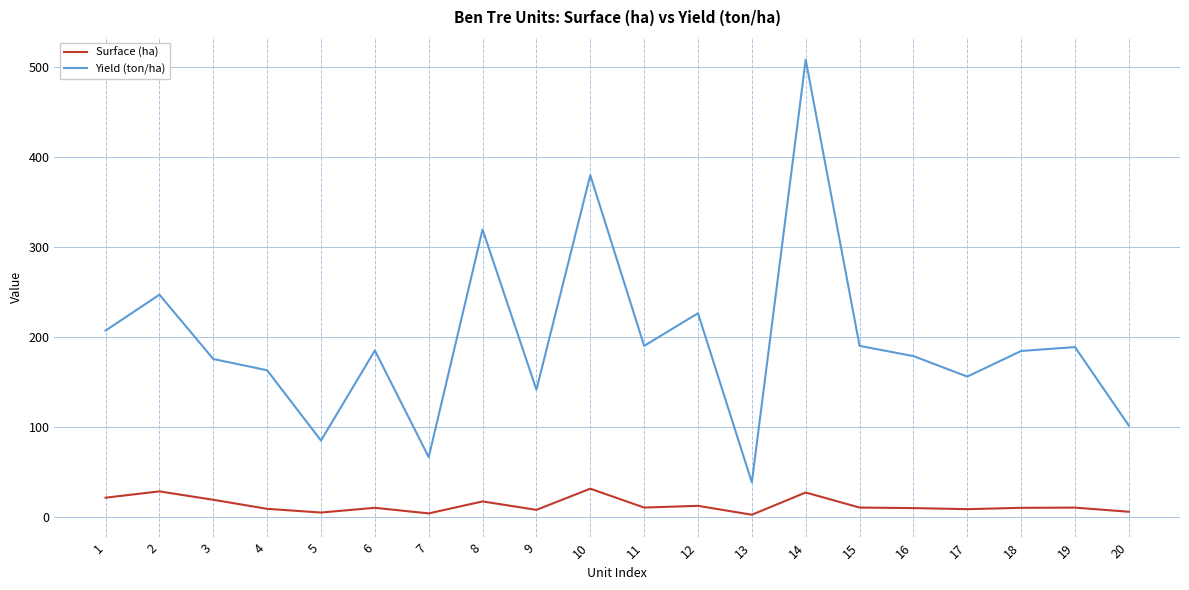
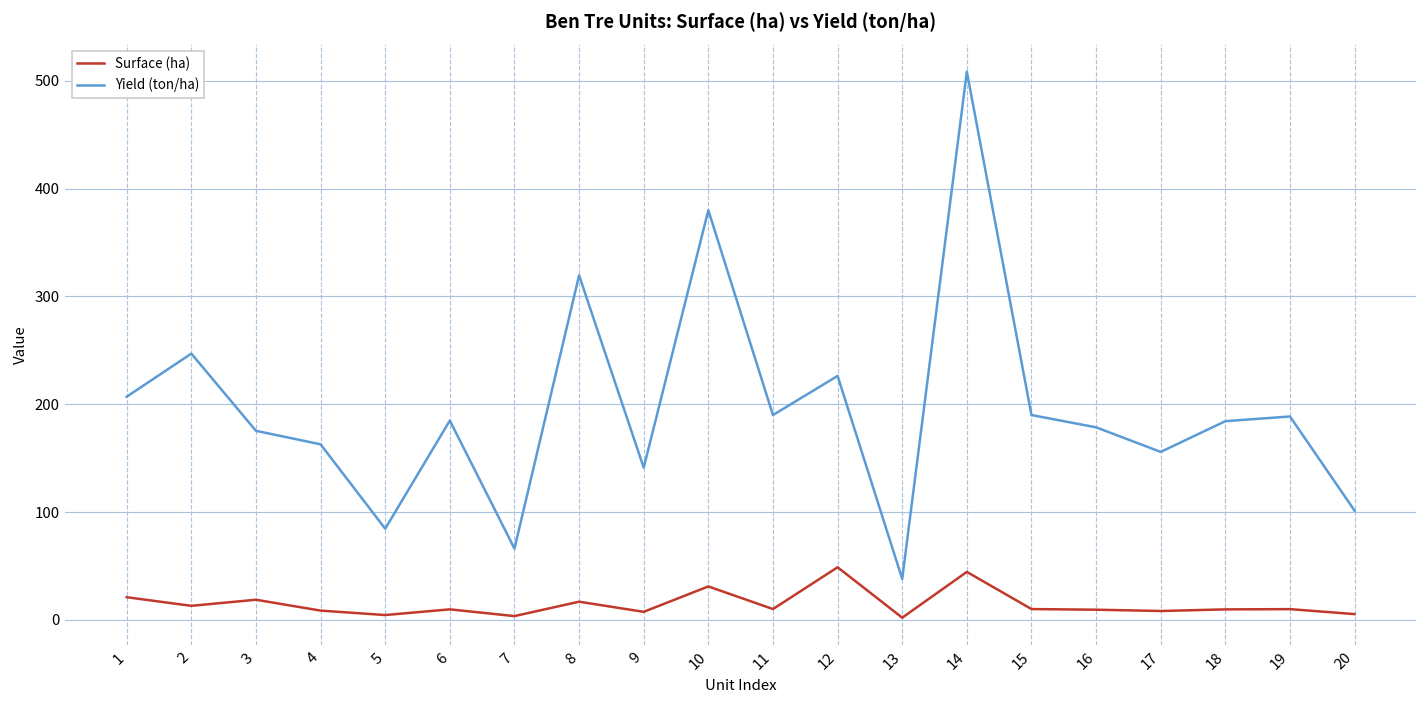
Surface (ha), 2: 30 -> 10
Surface (ha), 12: 10 -> 50
Surface (ha), 14: 30 -> 40
